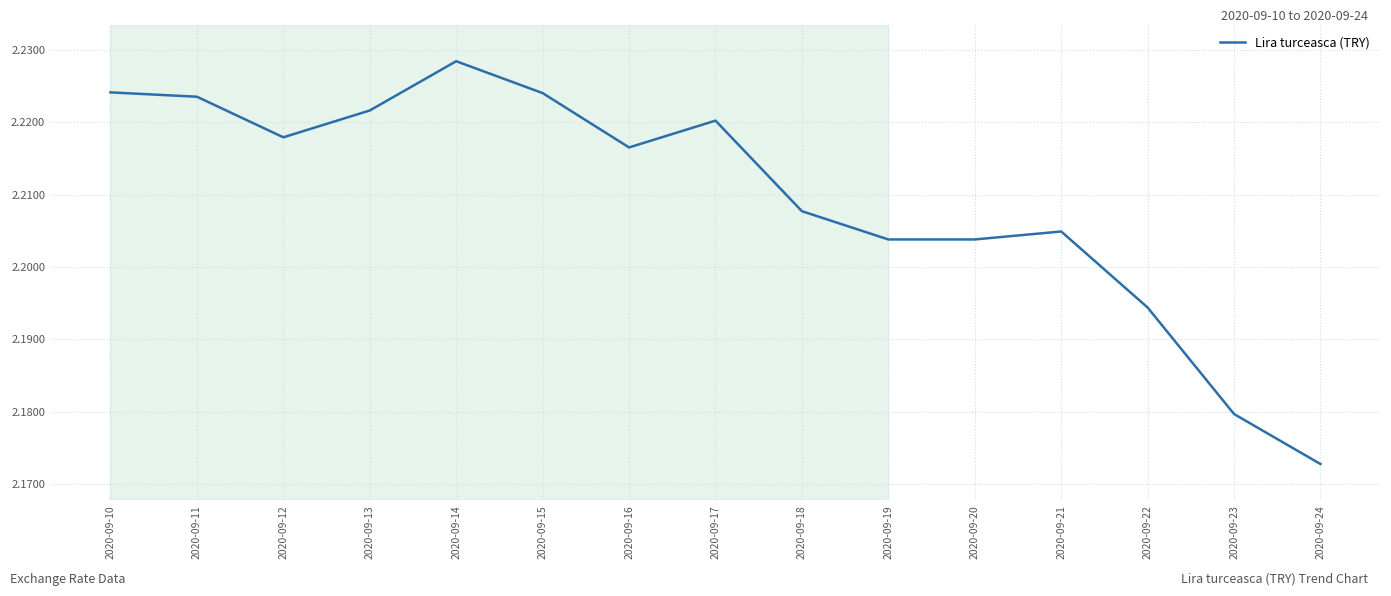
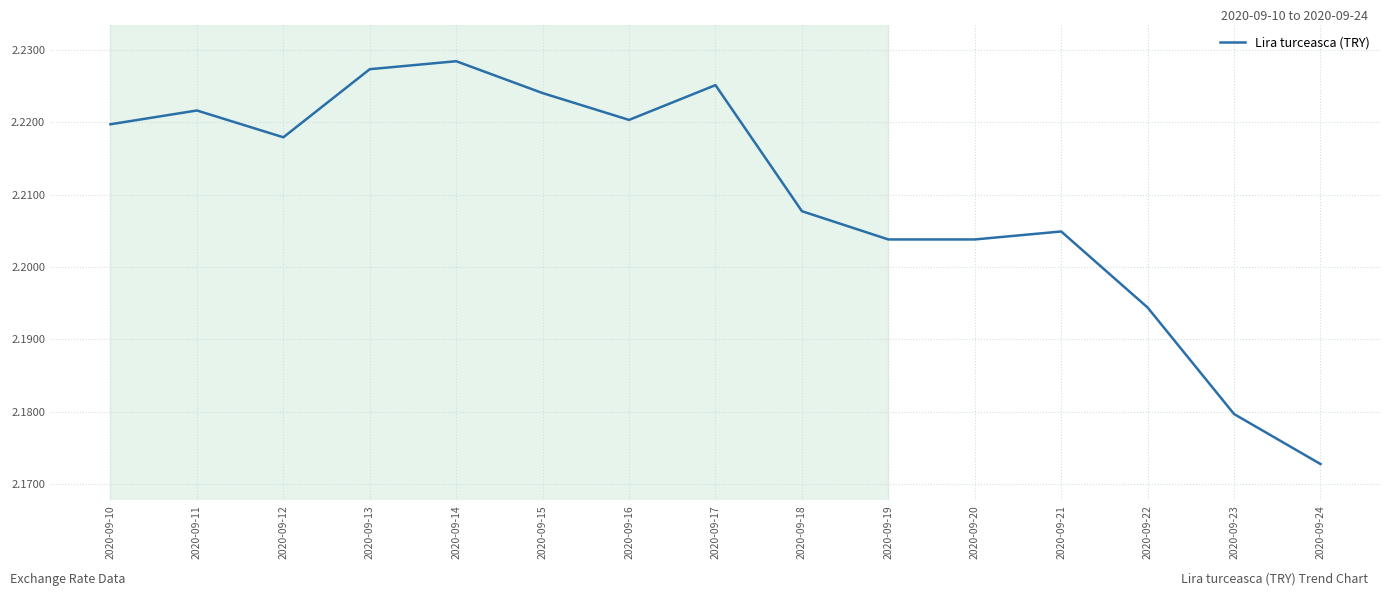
2020-09-10: 2.224 -> 2.220
2020-09-11: 2.224 -> 2.222
2020-09-13: 2.222 -> 2.227
2020-09-16: 2.217 -> 2.220
2020-09-17: 2.220 -> 2.225
